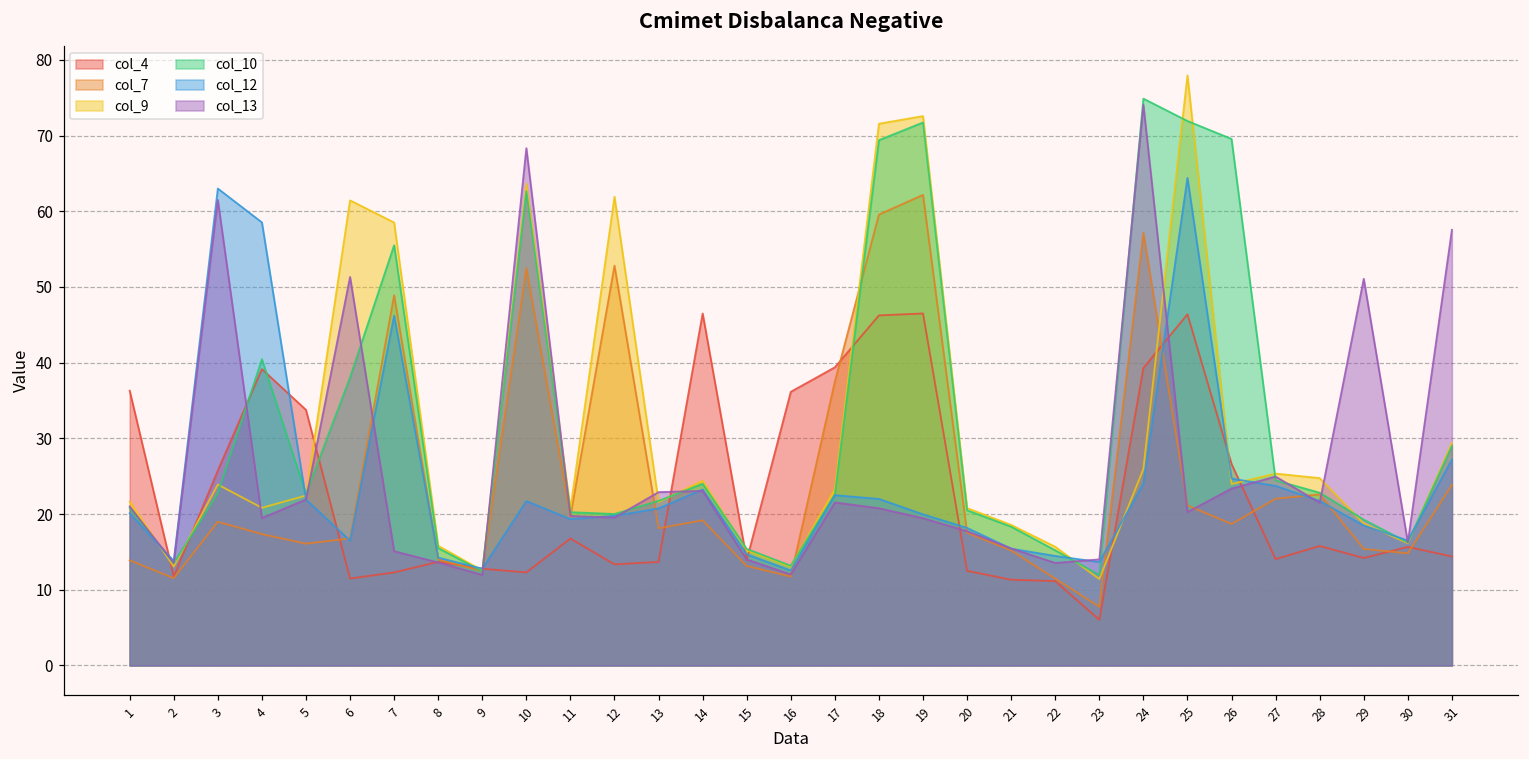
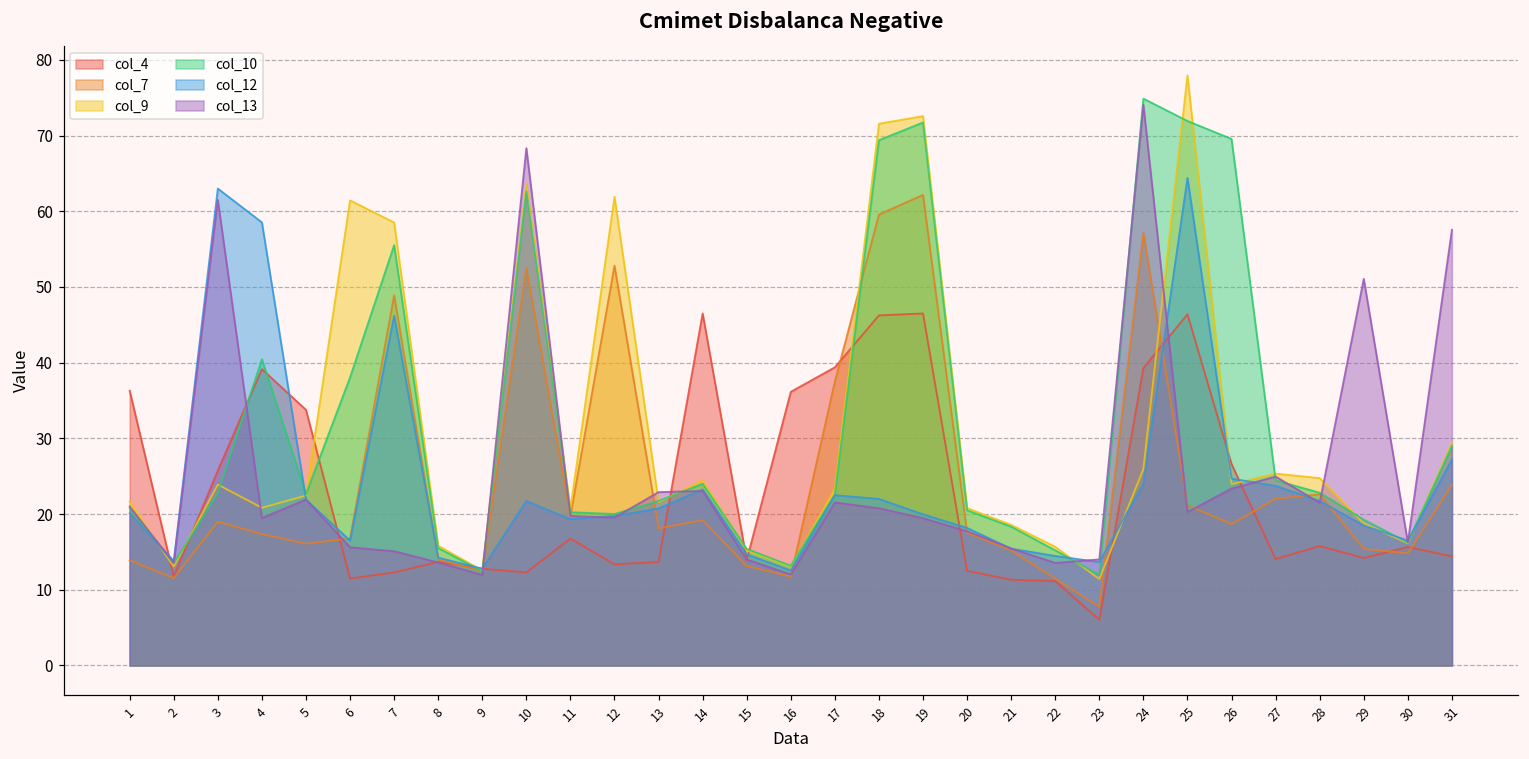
col_13, 6: 51 -> 16
